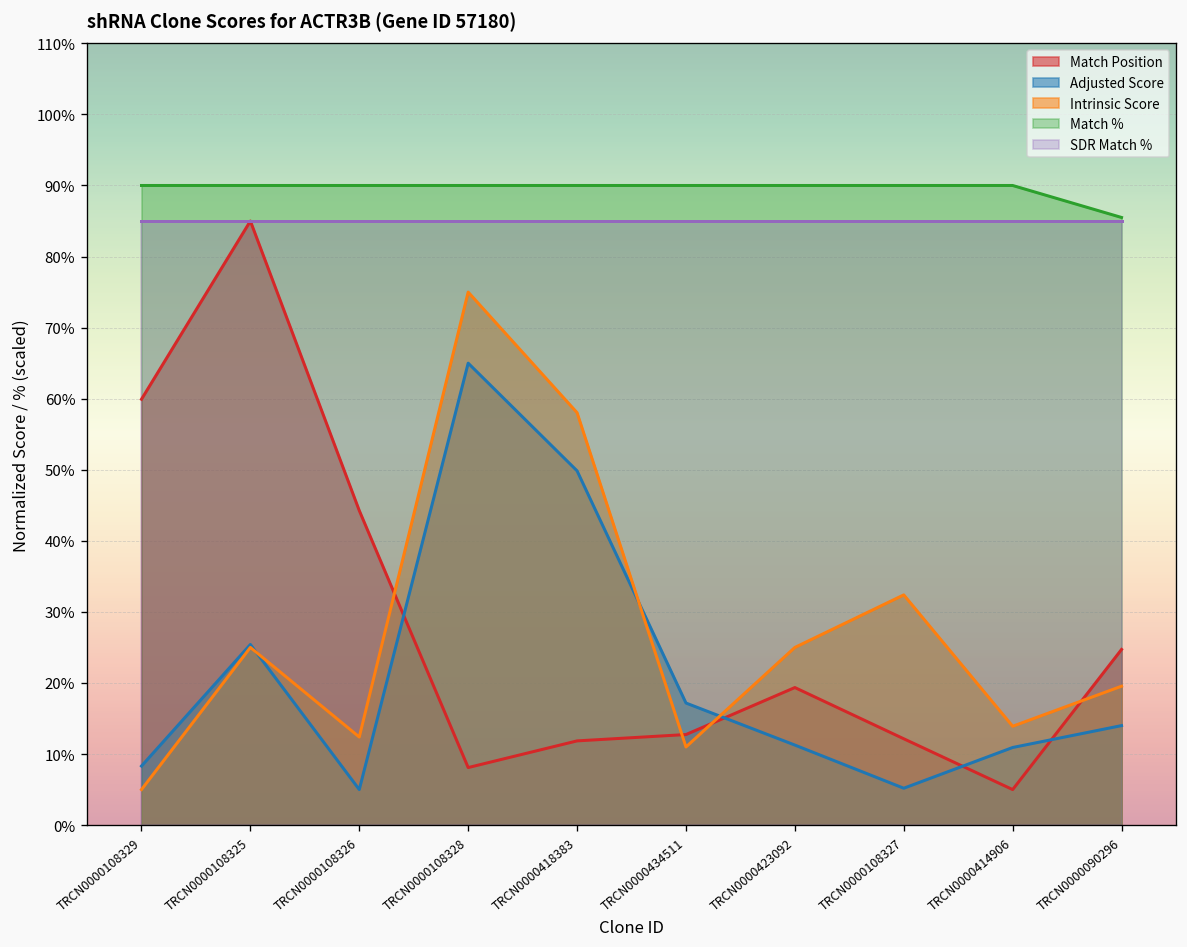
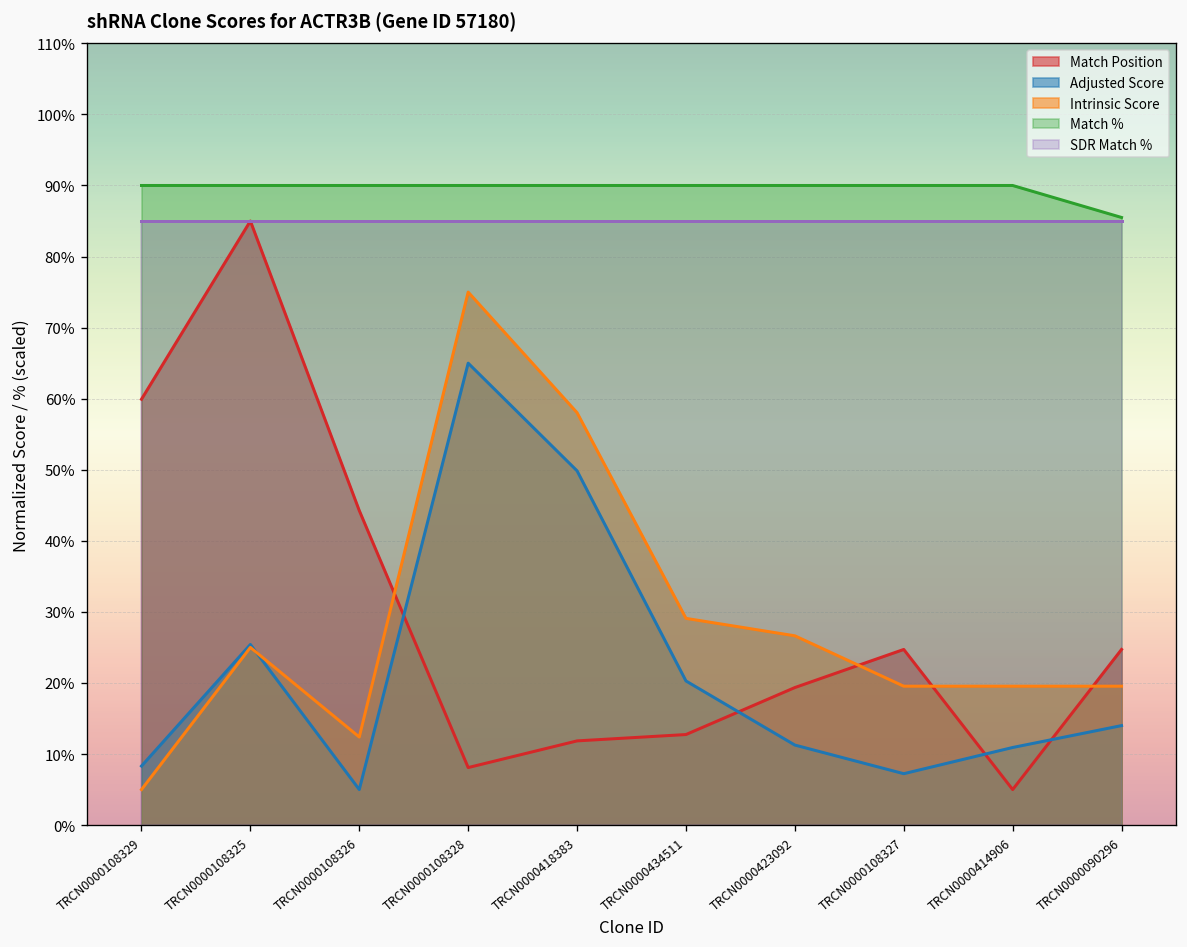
Adjusted Score, TRCN0000434511: 17% -> 20%
Intrinsic Score, TRCN0000434511: 11% -> 29%
Intrinsic Score, TRCN0000423092: 25% -> 27%
Match Position, TRCN0000108327: 12% -> 25%
Adjusted Score, TRCN0000108327: 5% -> 7%
Intrinsic Score, TRCN0000108327: 32% -> 20%
Intrinsic Score, TRCN0000414906: 14% -> 20%
